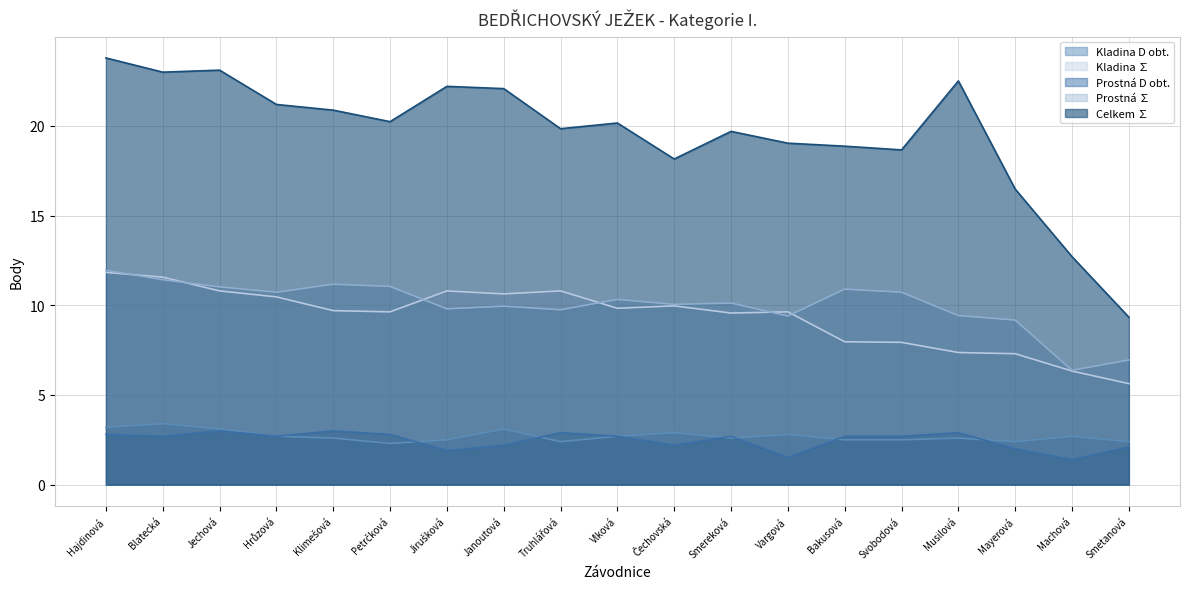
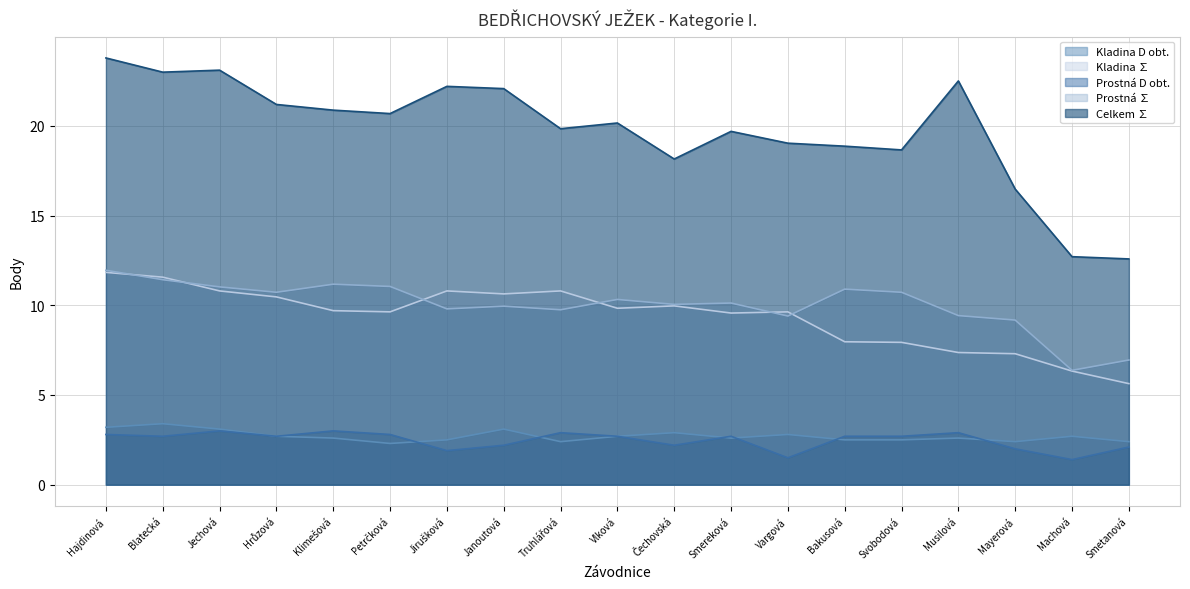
Celkem ∑, Petrčková: 20.2 -> 20.7
Celkem ∑, Smetanová: 9.3 -> 12.6
